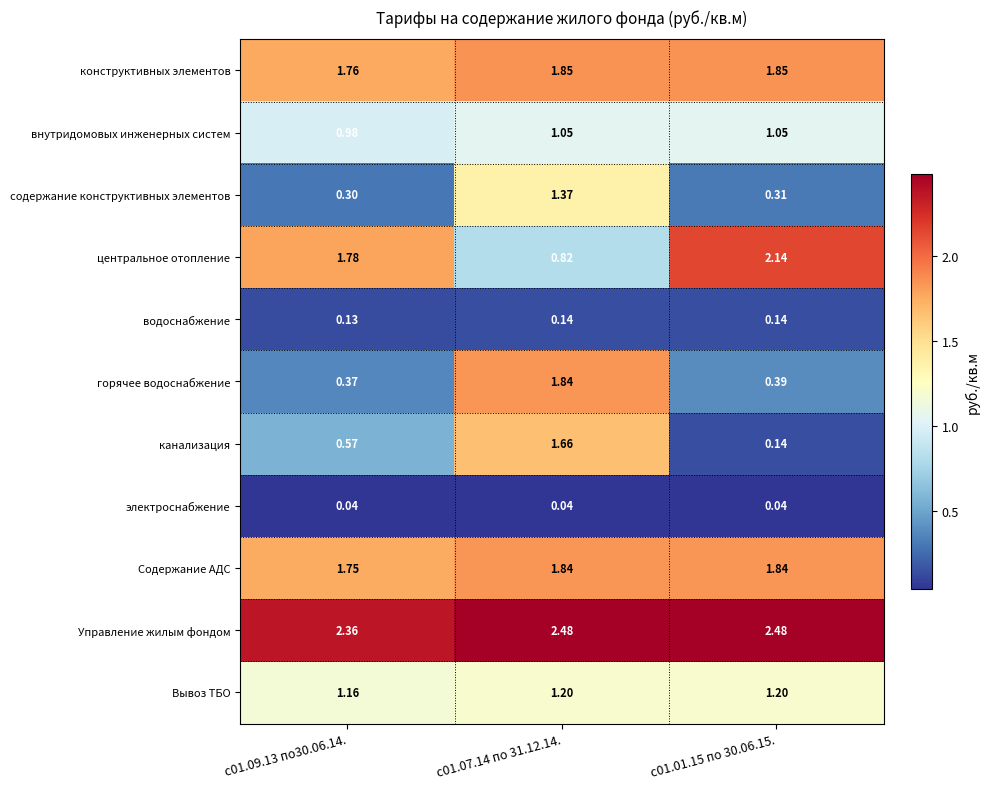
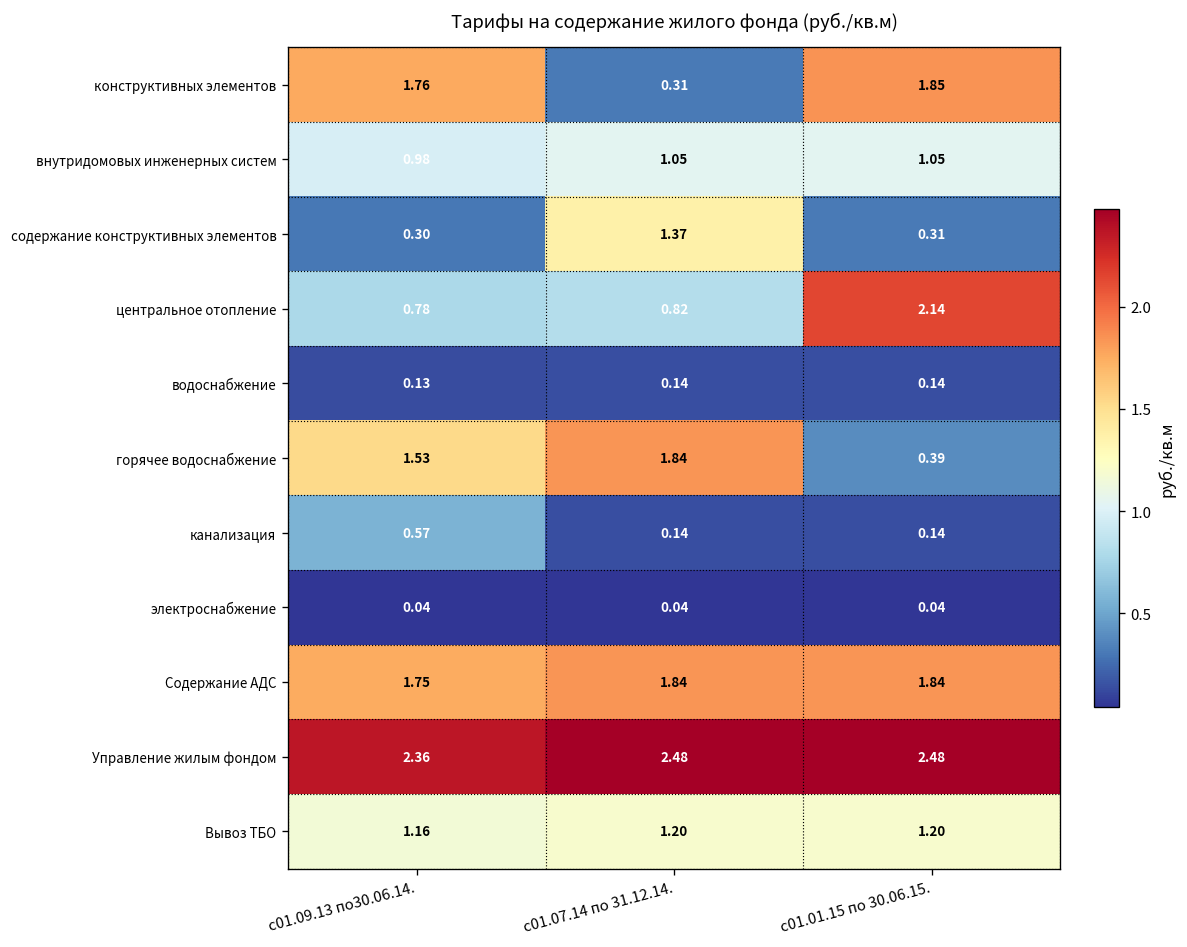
конструктивных элементов, с01.07.14 по 31.12.14.: 1.85 -> 0.31
центральное отопление, с01.09.13 по30.06.14.: 1.78 -> 0.78
горячее водоснабжение, с01.09.13 по30.06.14.: 0.37 -> 1.53
канализация, с01.07.14 по 31.12.14.: 1.66 -> 0.14
